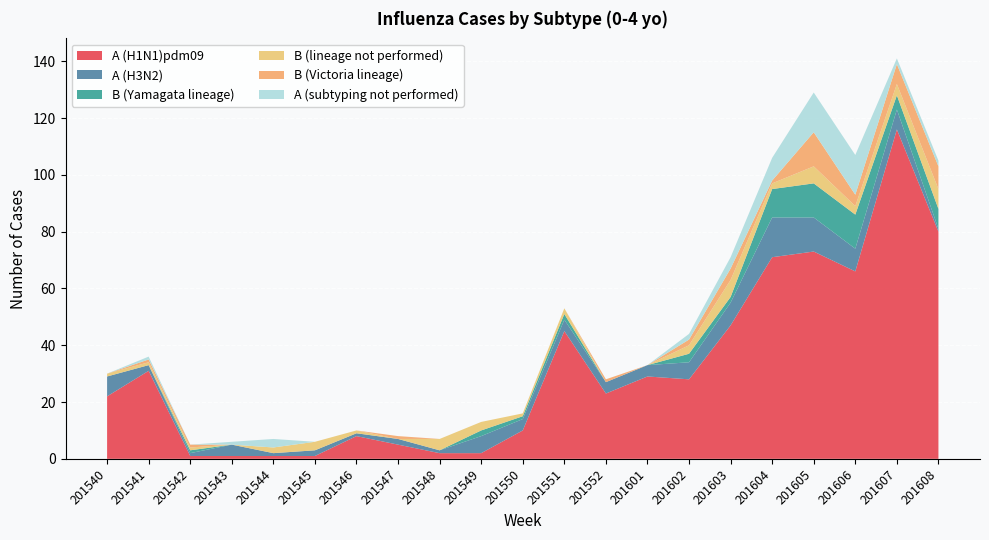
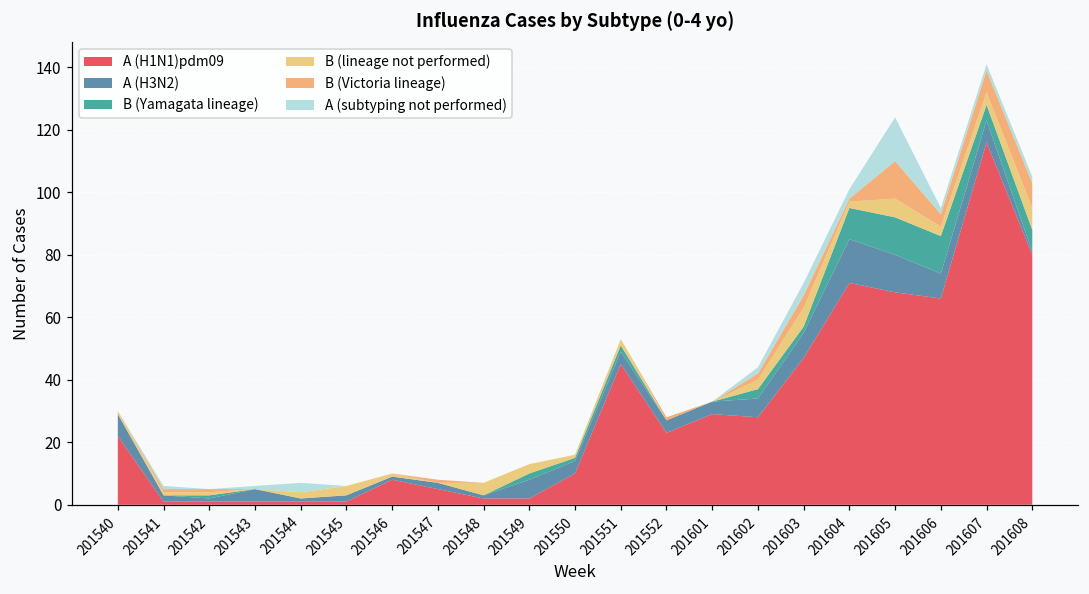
A (H1N1)pdm09, 201541: 31 -> 1
A (subtyping not performed), 201604: 8 -> 3
A (H1N1)pdm09, 201605: 73 -> 68
A (subtyping not performed), 201606: 14 -> 2
